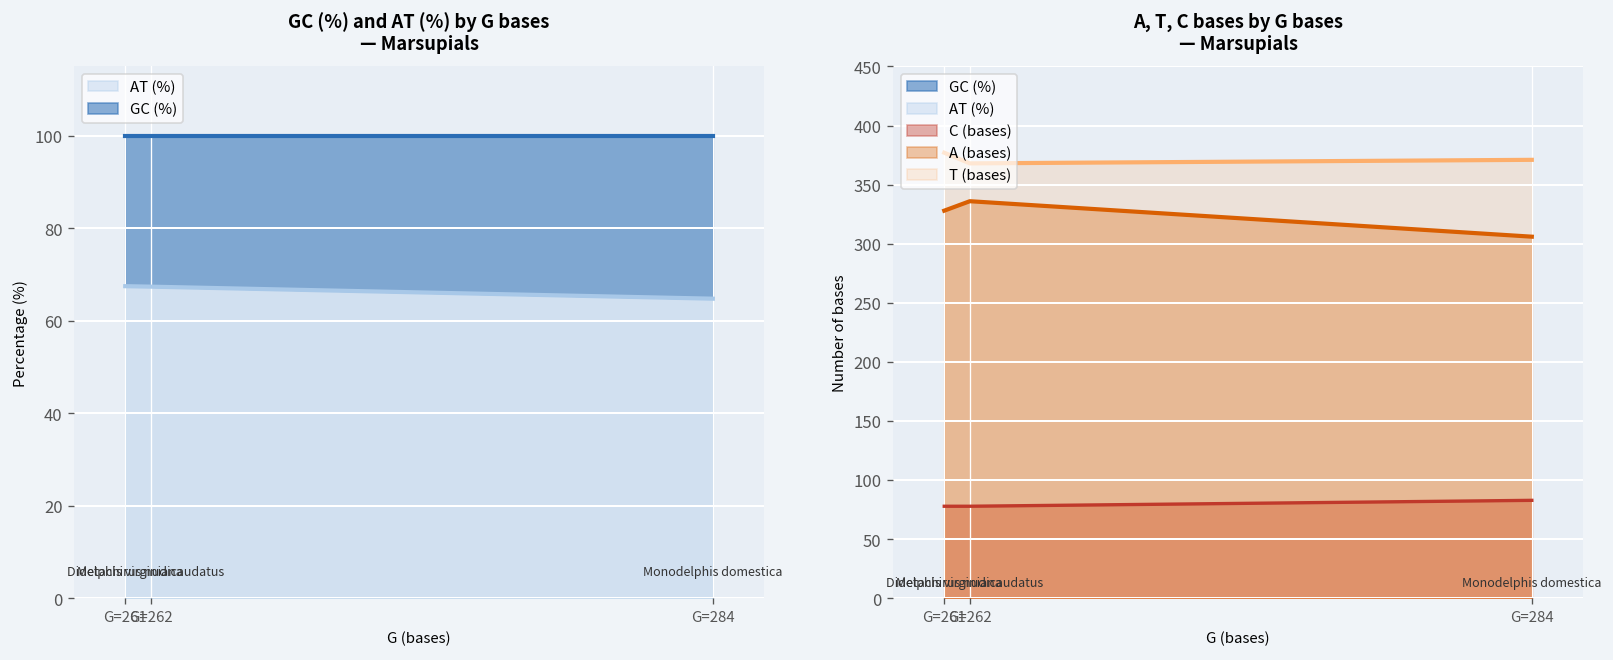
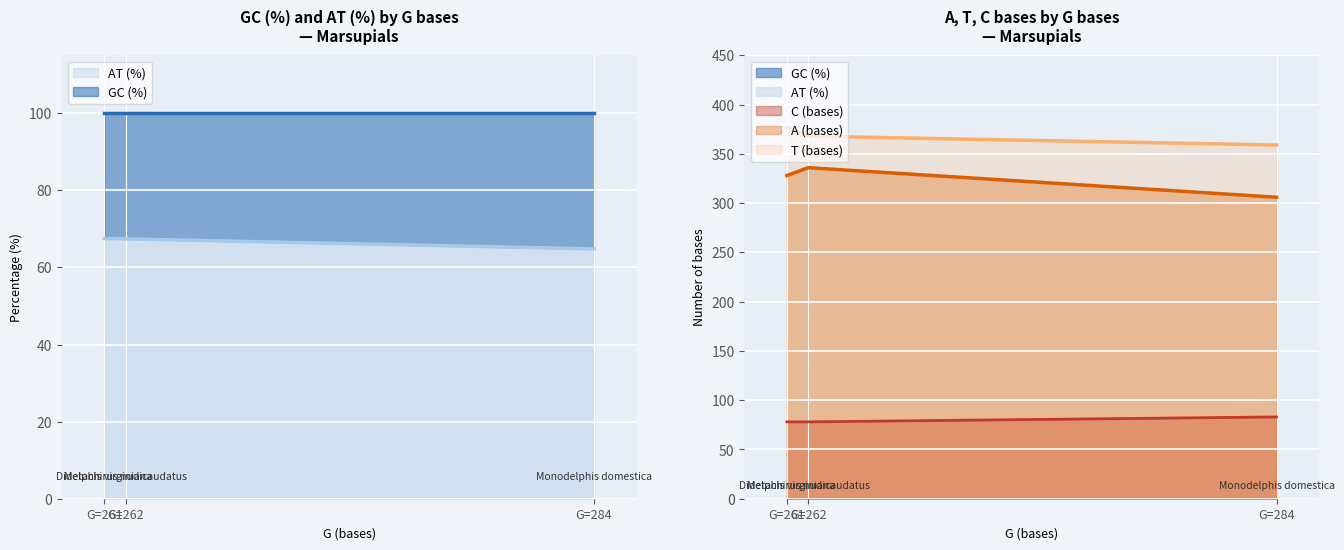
A, T, C bases by G bases — Marsupials, T (bases), G=284: 370 -> 360
